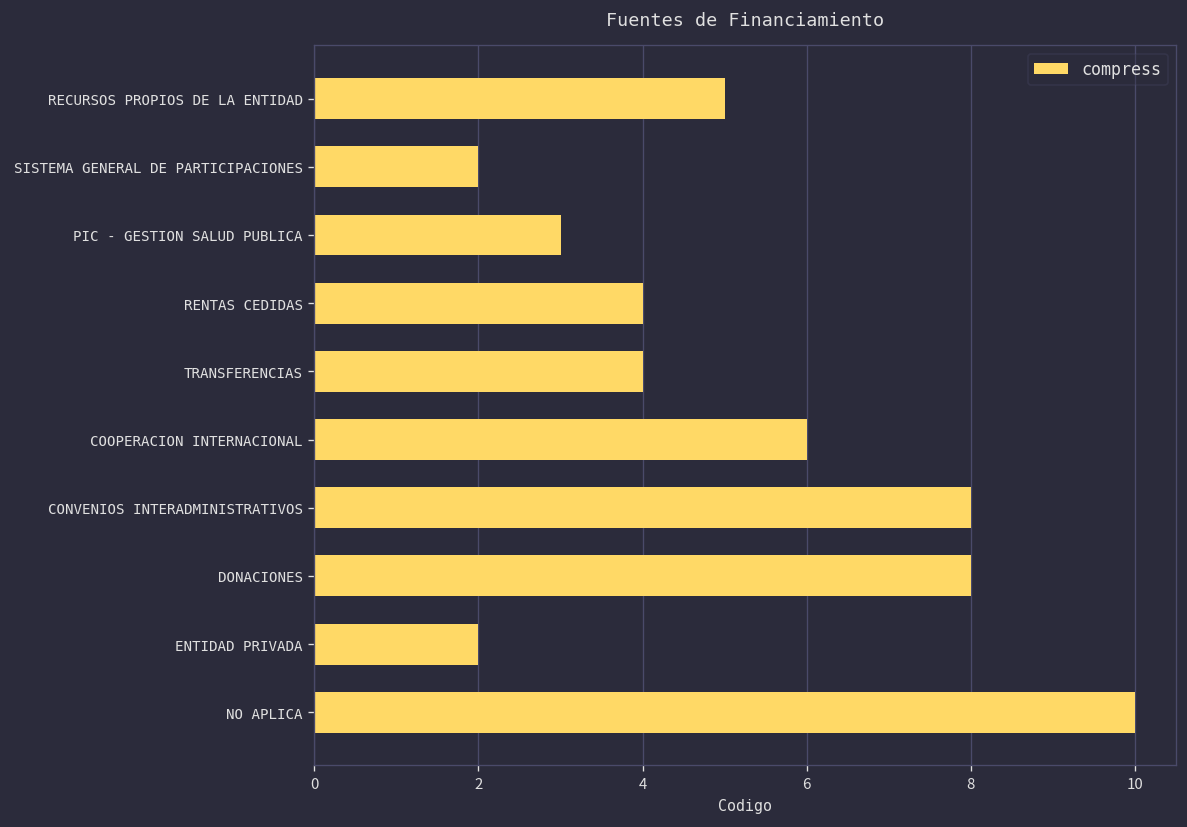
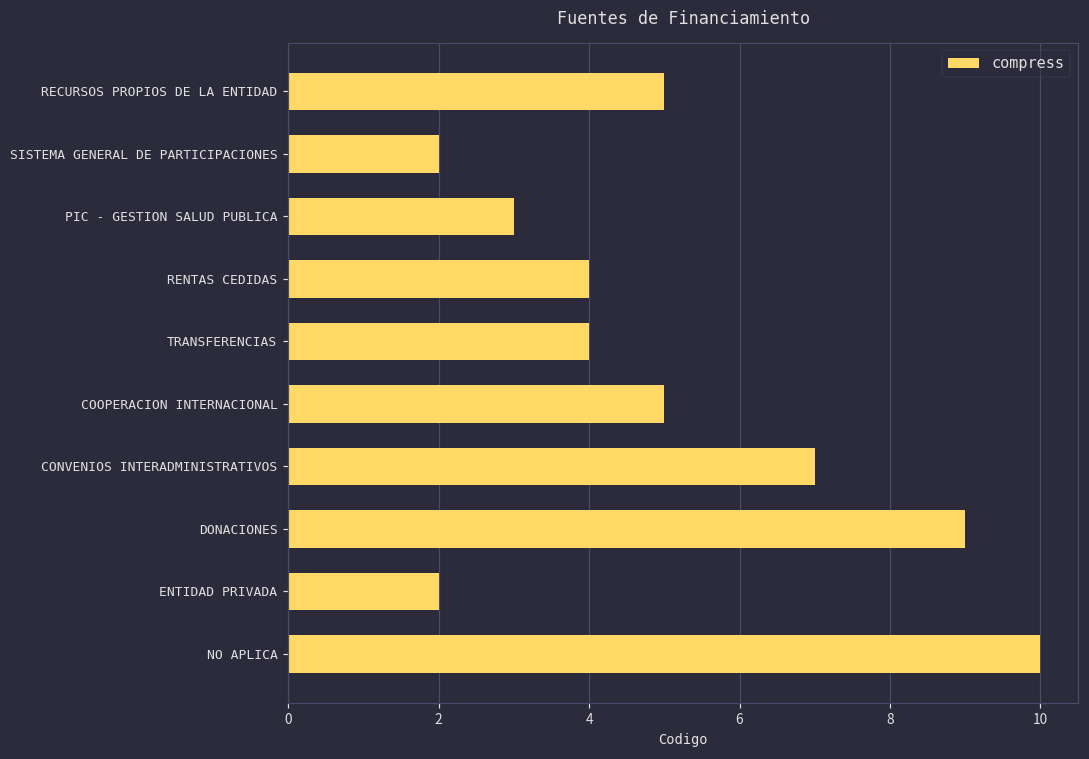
COOPERACION INTERNACIONAL: 6 -> 5
CONVENIOS INTERADMINISTRATIVOS: 8 -> 7
DONACIONES: 8 -> 9
